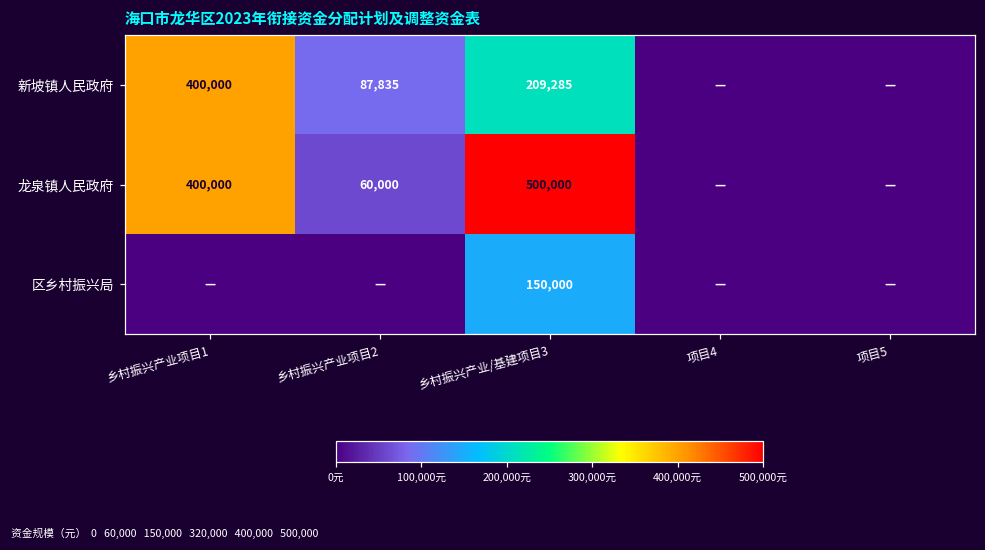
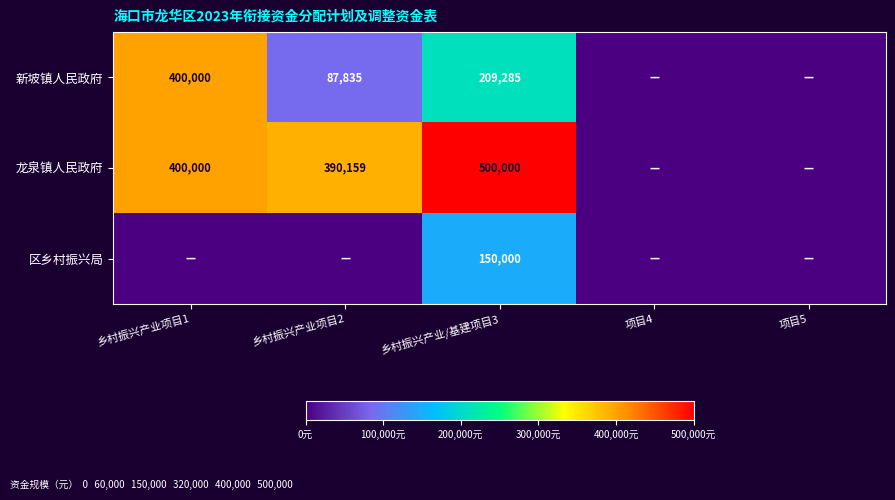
龙泉镇人民政府, 乡村振兴产业项目2: 60,000 -> 390,159
